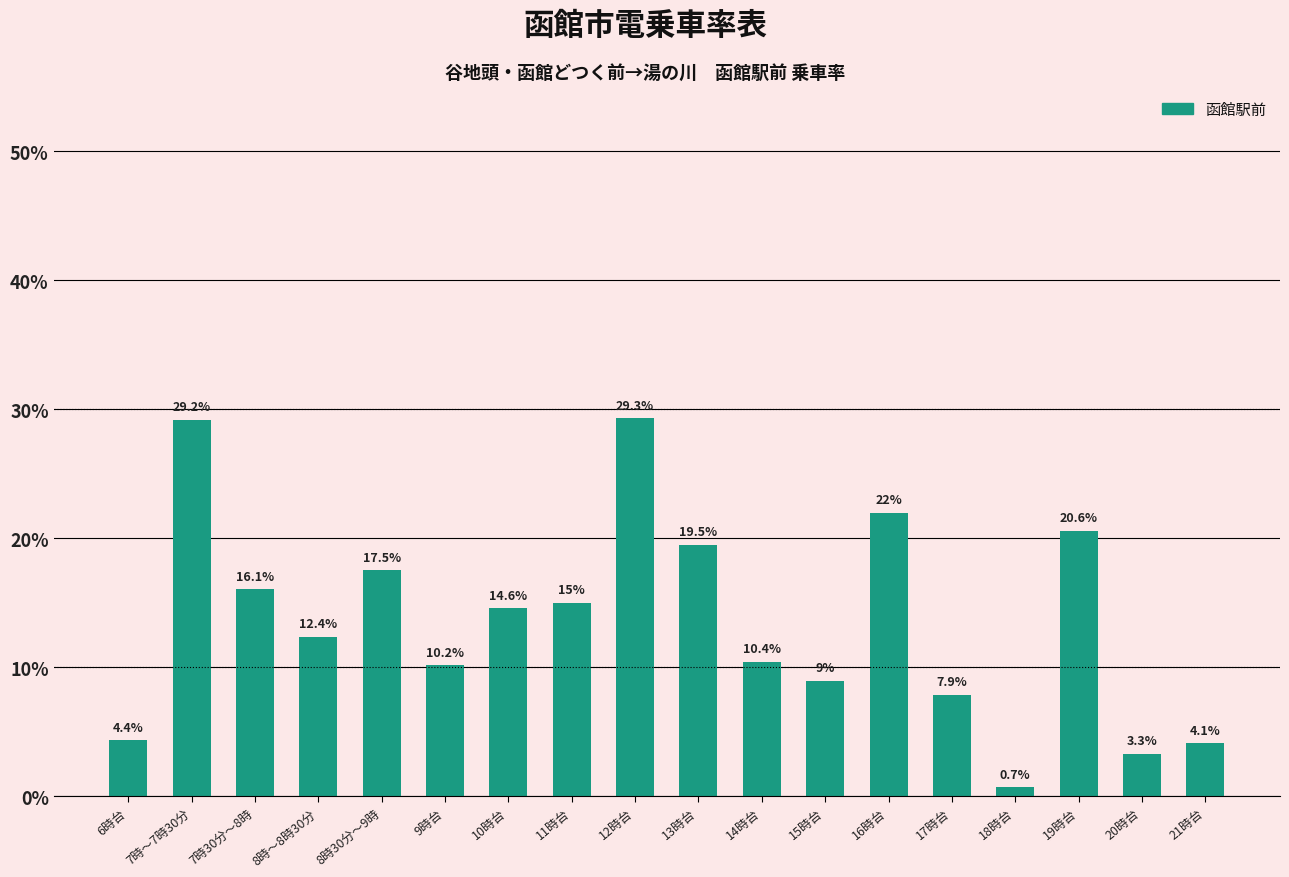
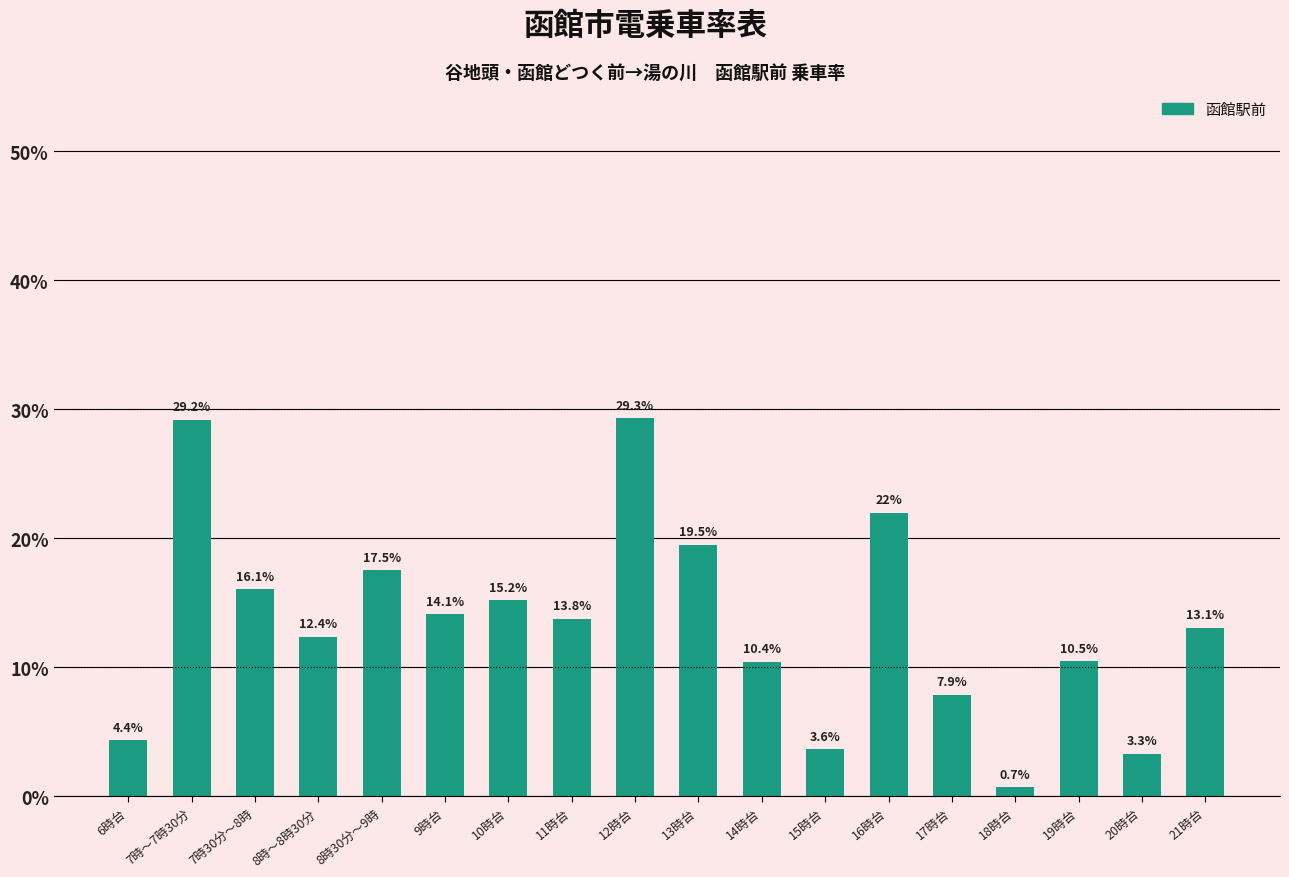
9時台: 10.2% -> 14.1%
10時台: 14.6% -> 15.2%
11時台: 15% -> 13.8%
15時台: 9% -> 3.6%
19時台: 20.6% -> 10.5%
21時台: 4.1% -> 13.1%
